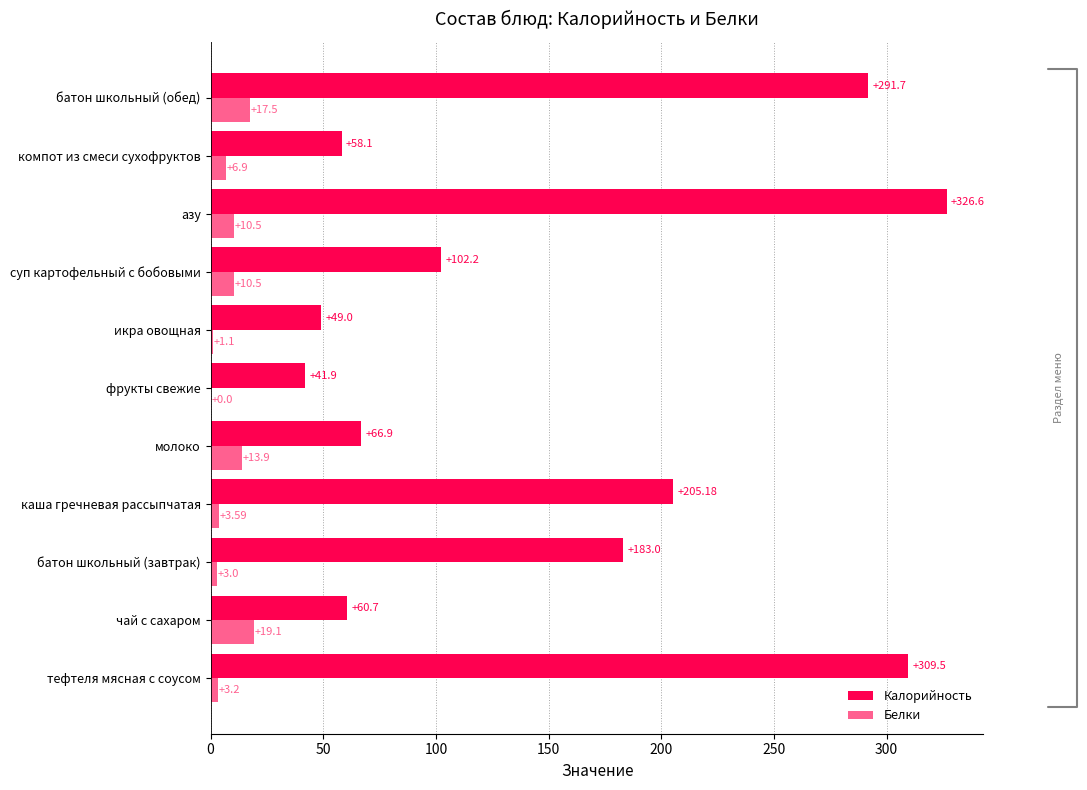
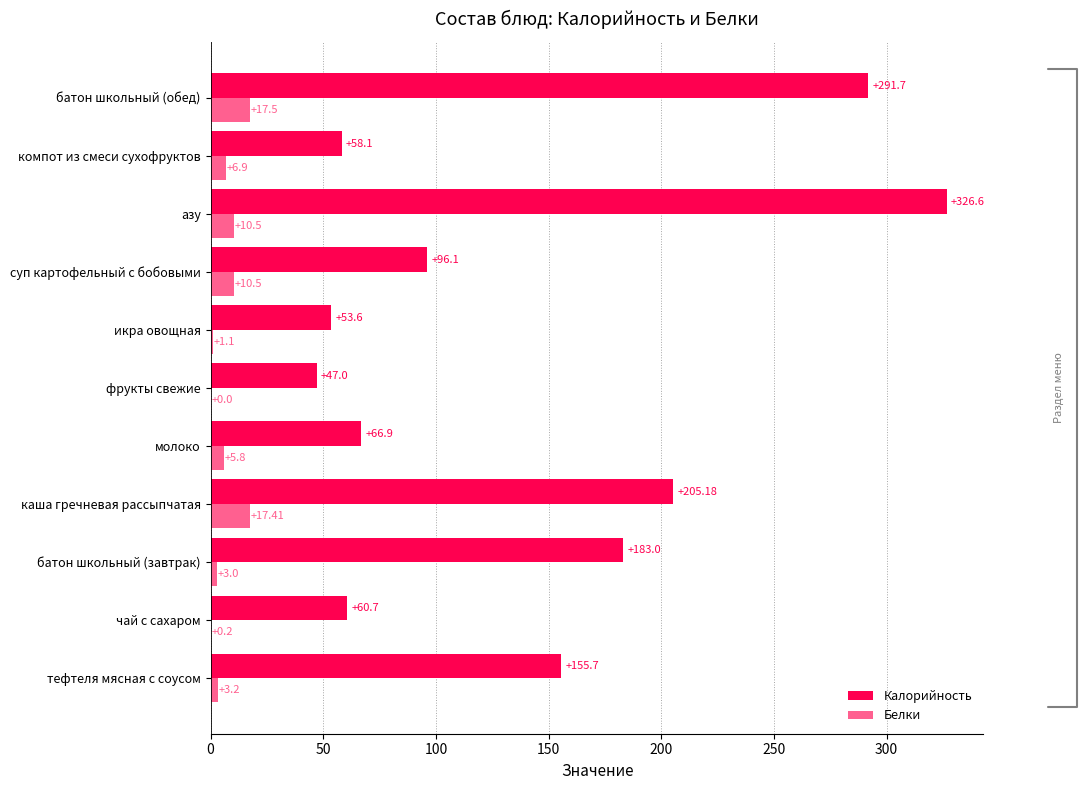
Калорийность, суп картофельный с бобовыми: +102.2 -> +96.1
Калорийность, икра овощная: +49.0 -> +53.6
Калорийность, фрукты свежие: +41.9 -> +47.0
Белки, молоко: +13.9 -> +5.8
Белки, каша гречневая рассыпчатая: +3.59 -> +17.41
Белки, чай с сахаром: +19.1 -> +0.2
Калорийность, тефтеля мясная с соусом: +309.5 -> +155.7
